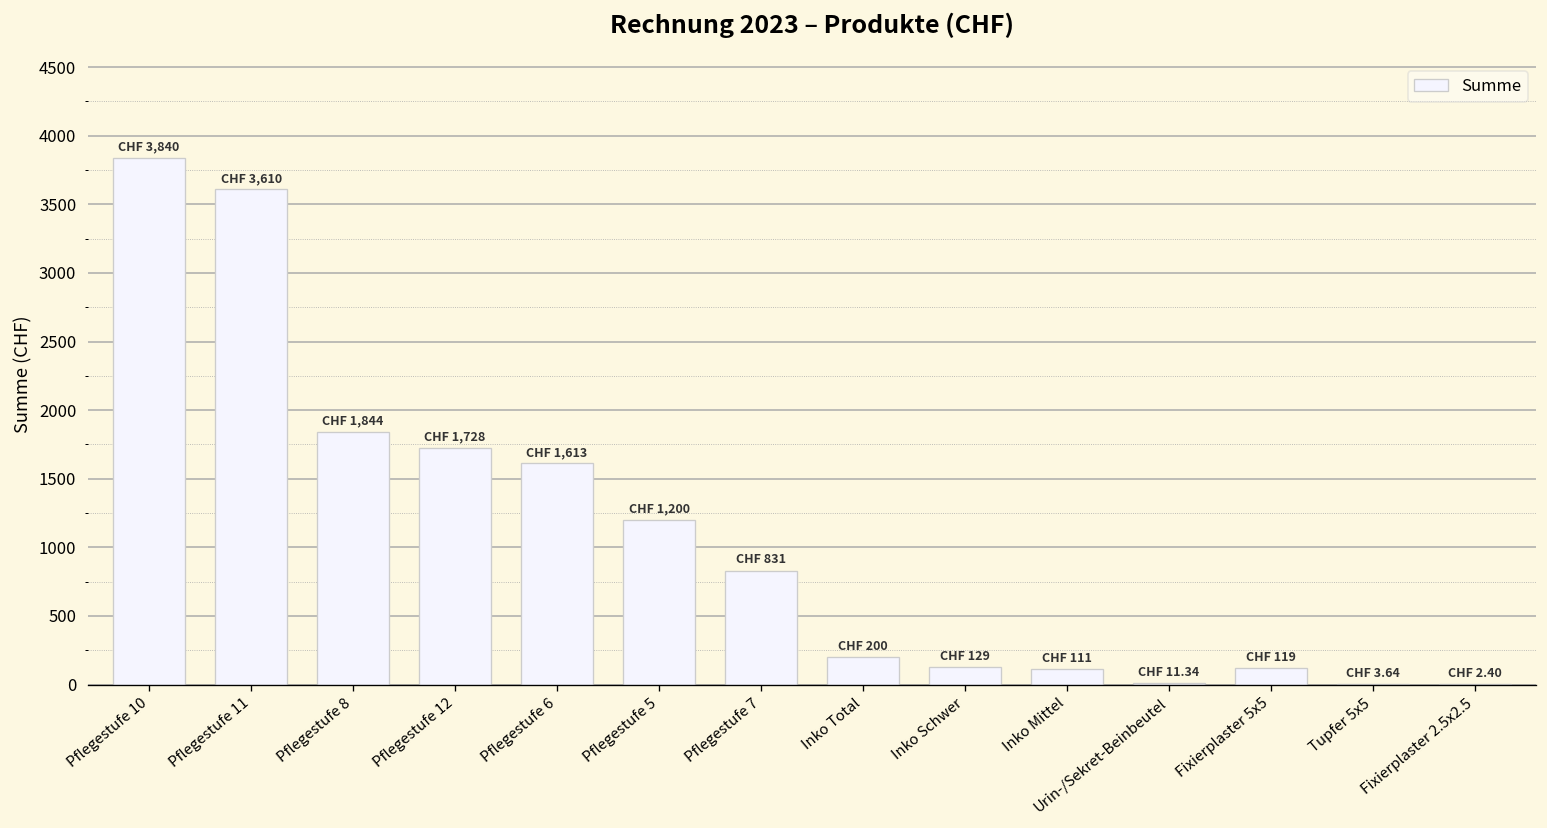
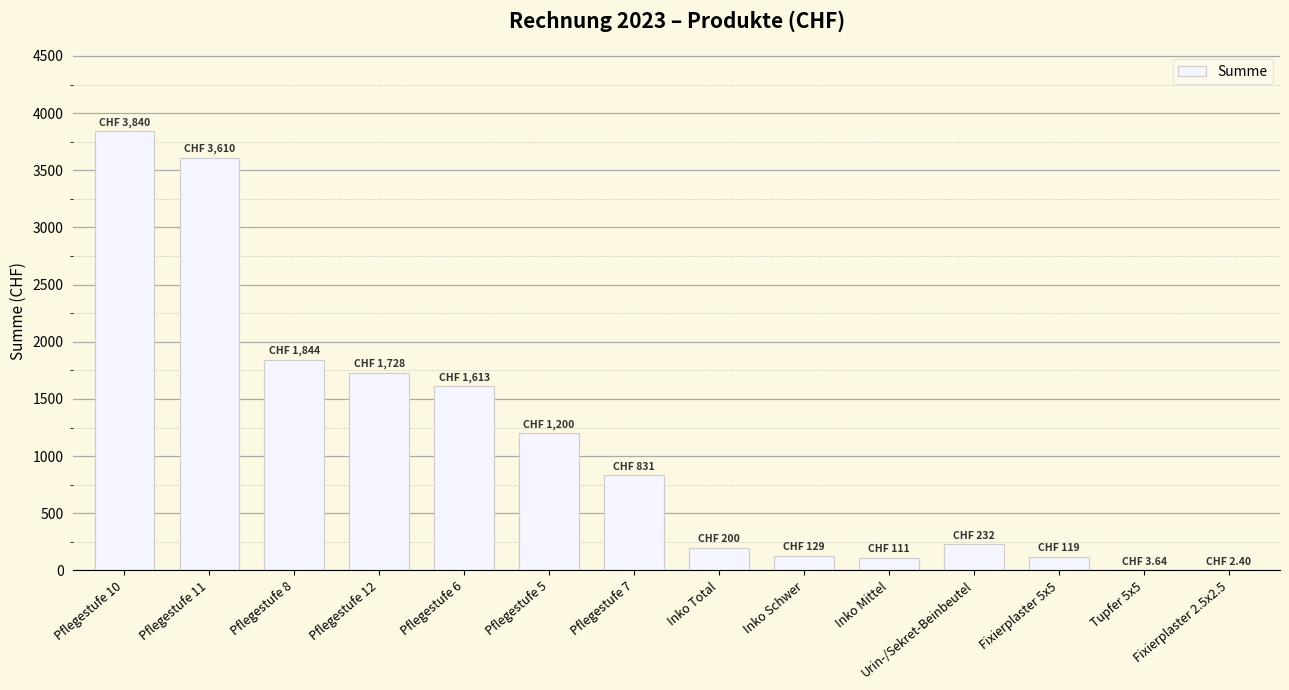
Urin-/Sekret-Beinbeutel: 11.34 -> 232
